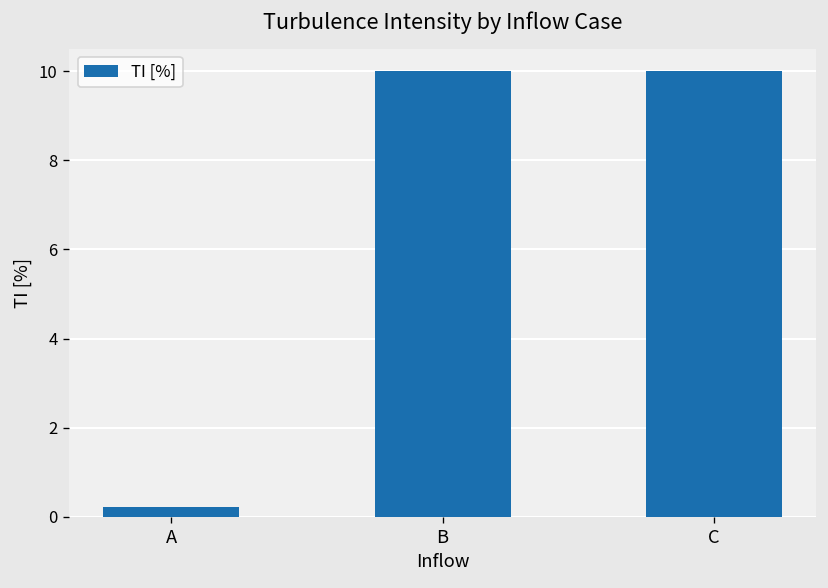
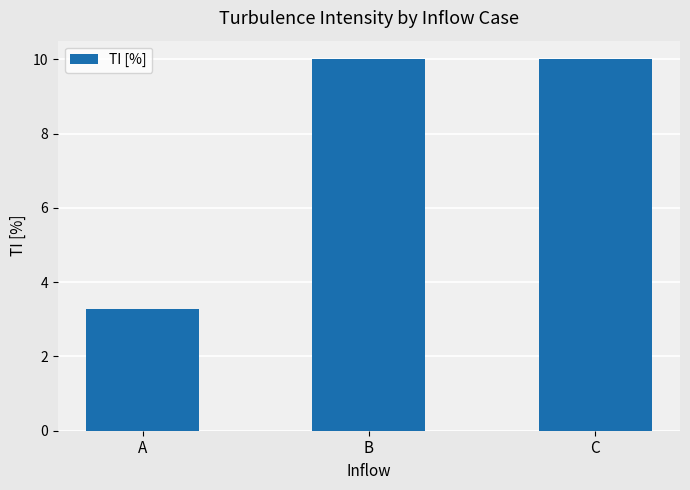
A: 0.2 -> 3.3
